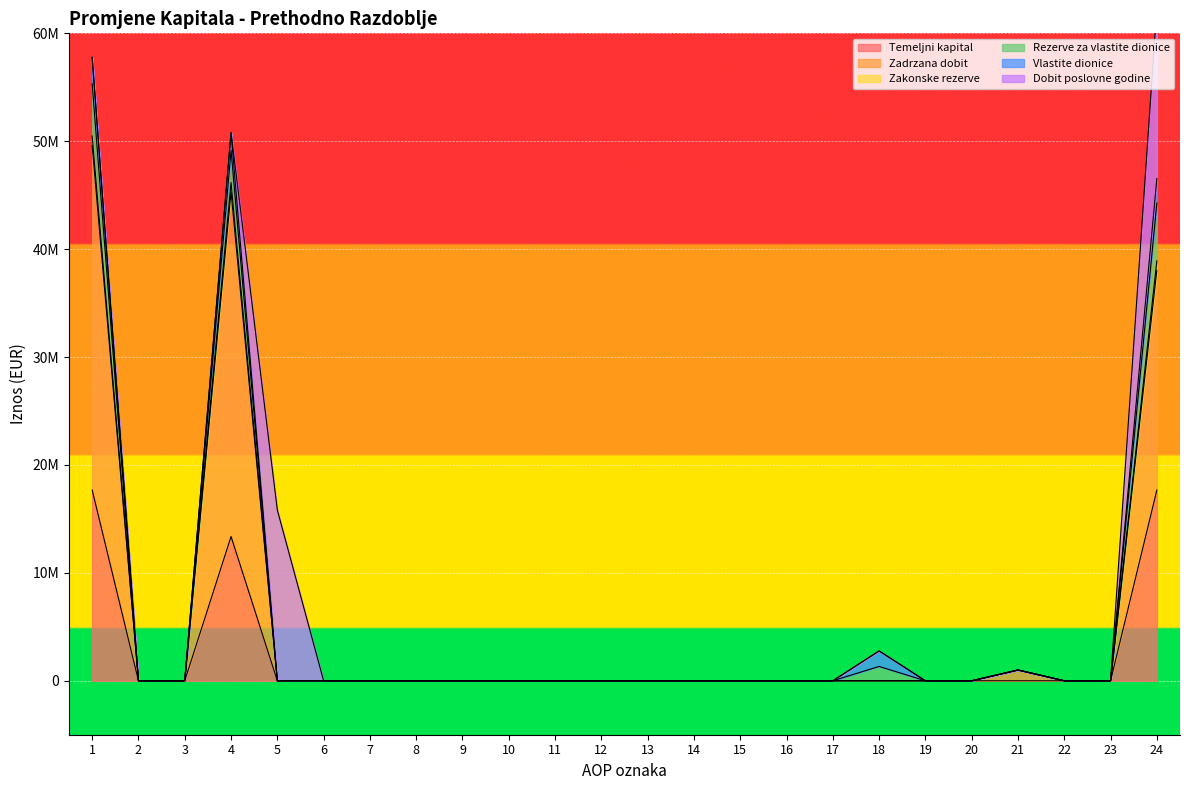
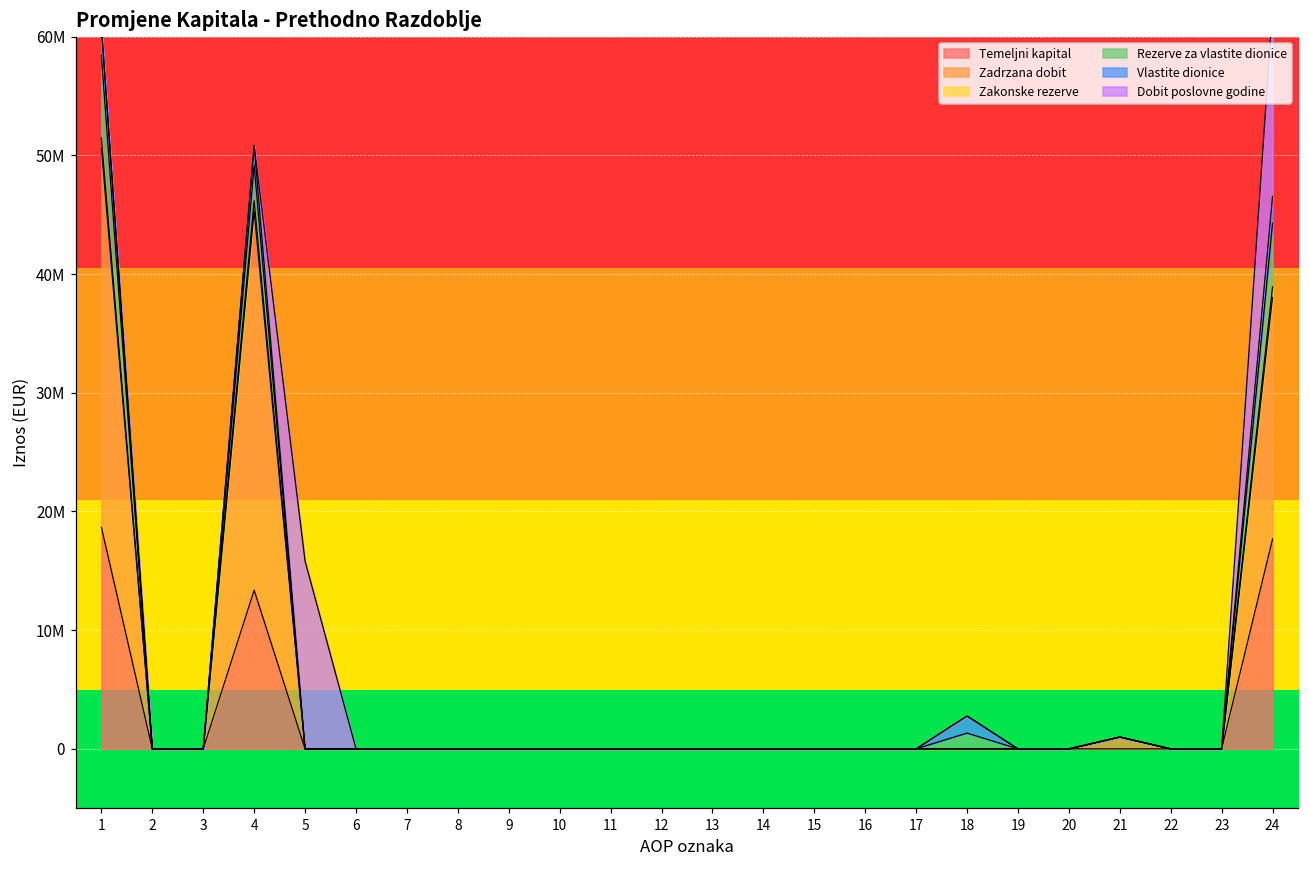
Temeljni kapital, 1: 17700000 -> 18700000
Rezerve za vlastite dionice, 1: 4800000 -> 6900000
